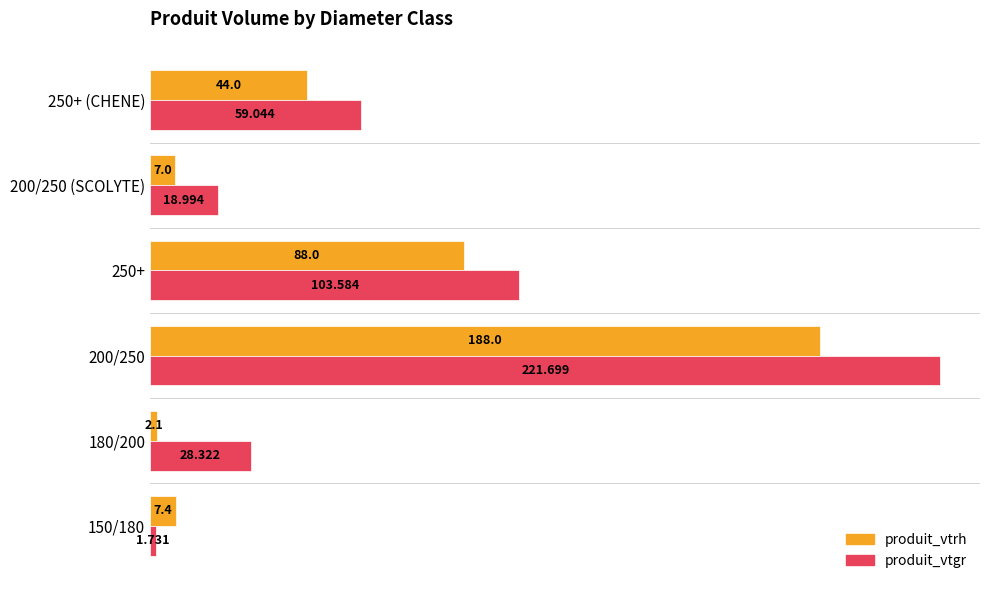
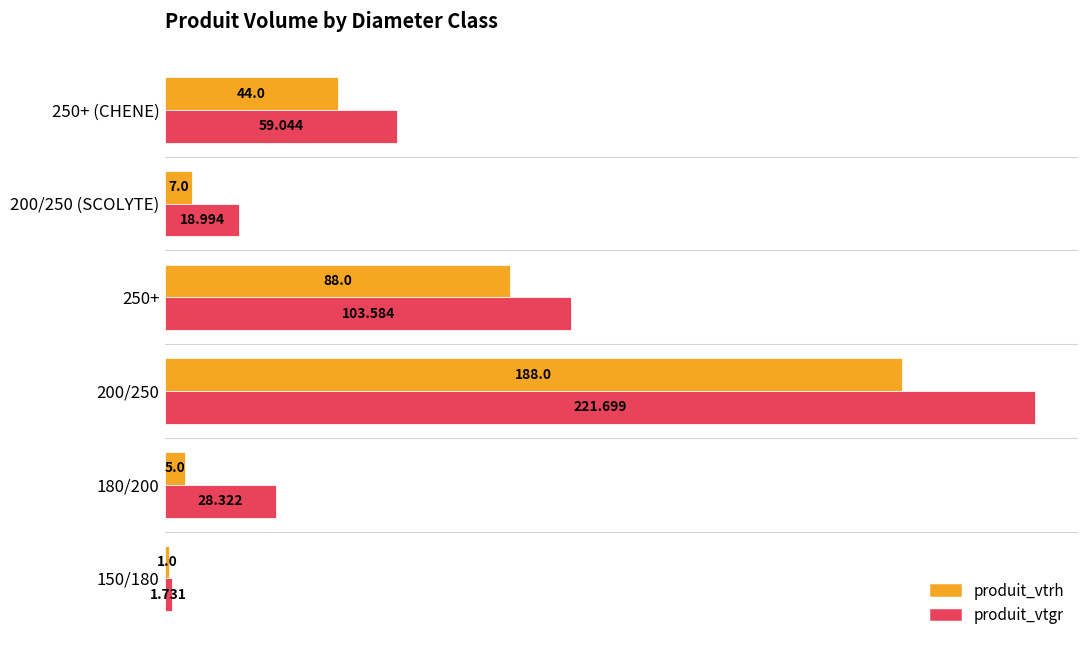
produit_vtrh, 180/200: 2.1 -> 5.0
produit_vtrh, 150/180: 7.4 -> 1.0
